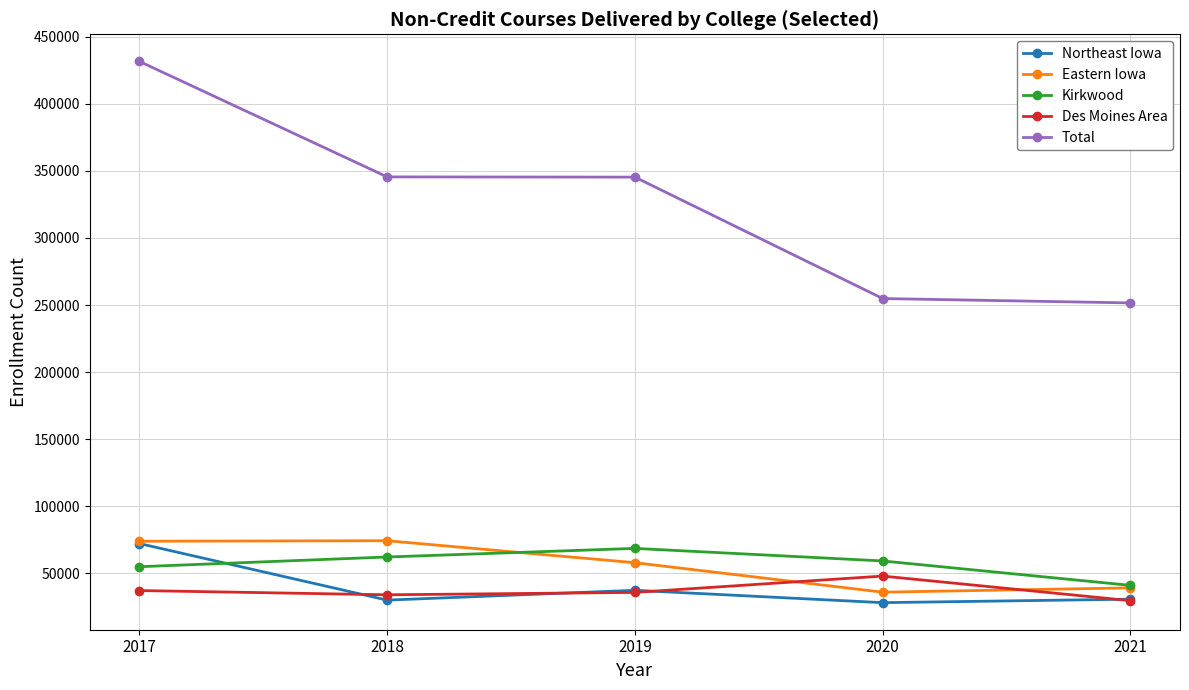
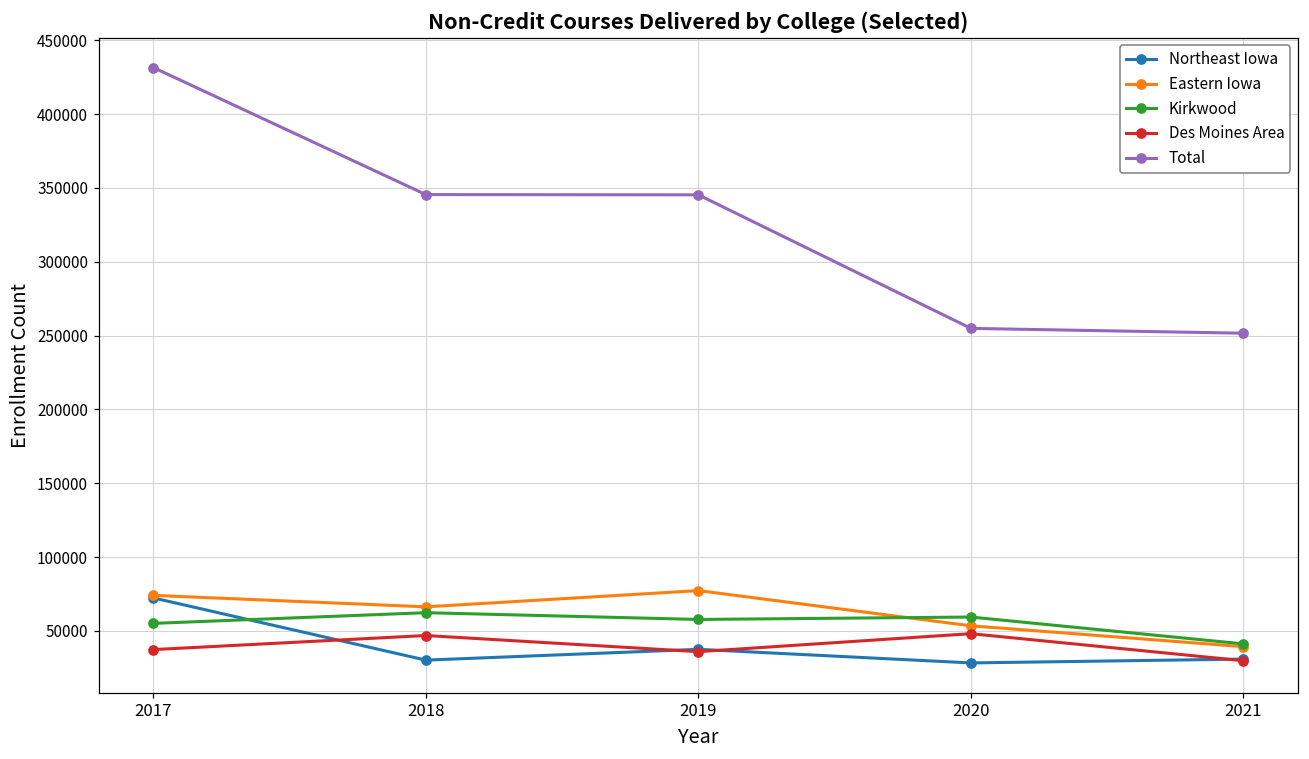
Eastern Iowa, 2018: 74000 -> 66000
Des Moines Area, 2018: 34000 -> 47000
Eastern Iowa, 2019: 58000 -> 77000
Kirkwood, 2019: 69000 -> 58000
Eastern Iowa, 2020: 36000 -> 53000
